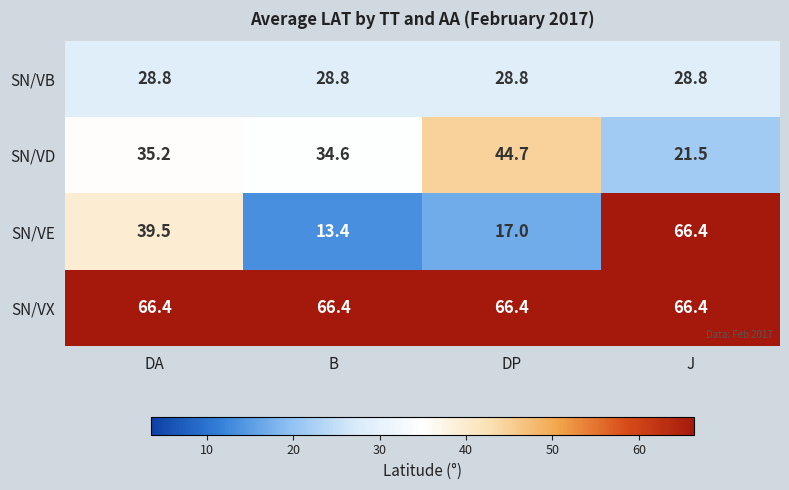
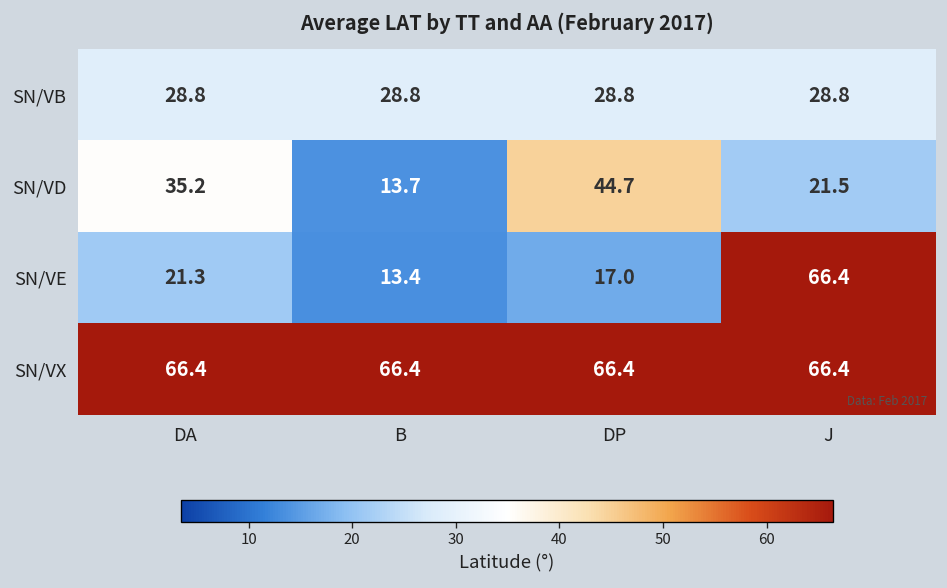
SN/VD, B: 34.6 -> 13.7
SN/VE, DA: 39.5 -> 21.3
